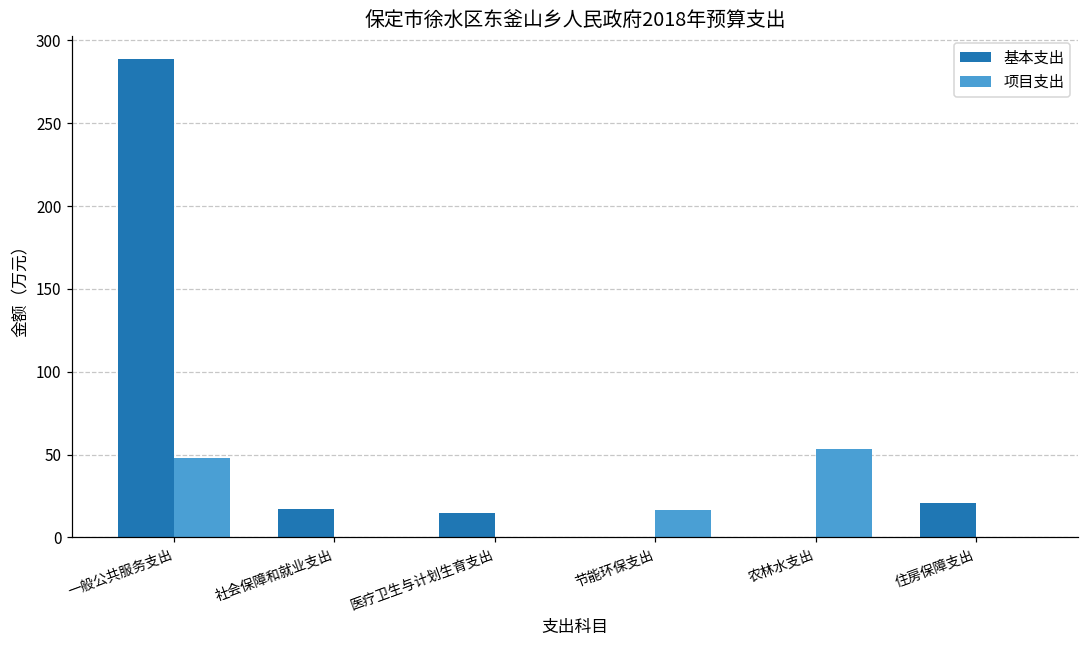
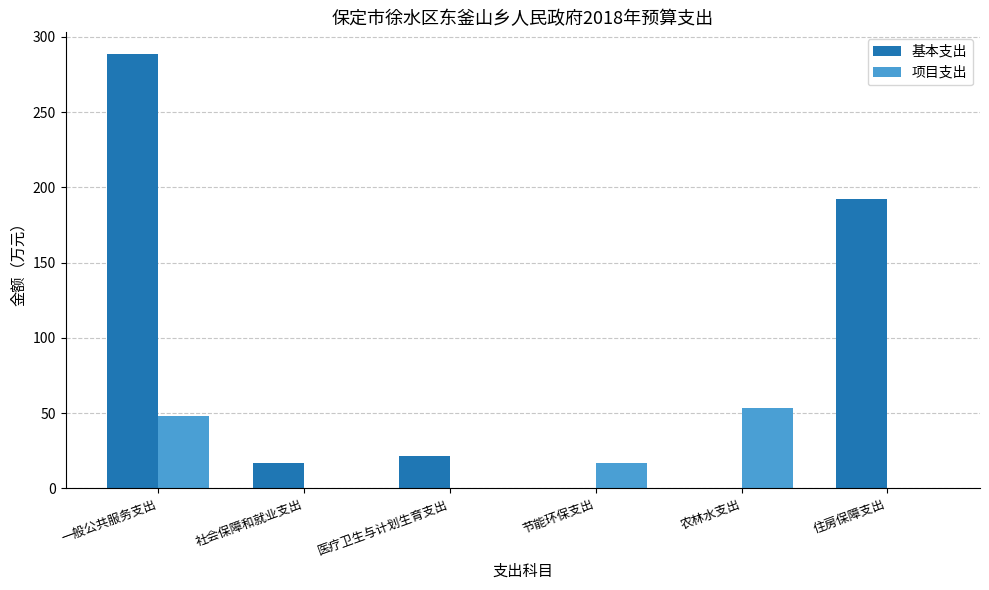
基本支出, 医疗卫生与计划生育支出: 15 -> 22
基本支出, 住房保障支出: 21 -> 192
